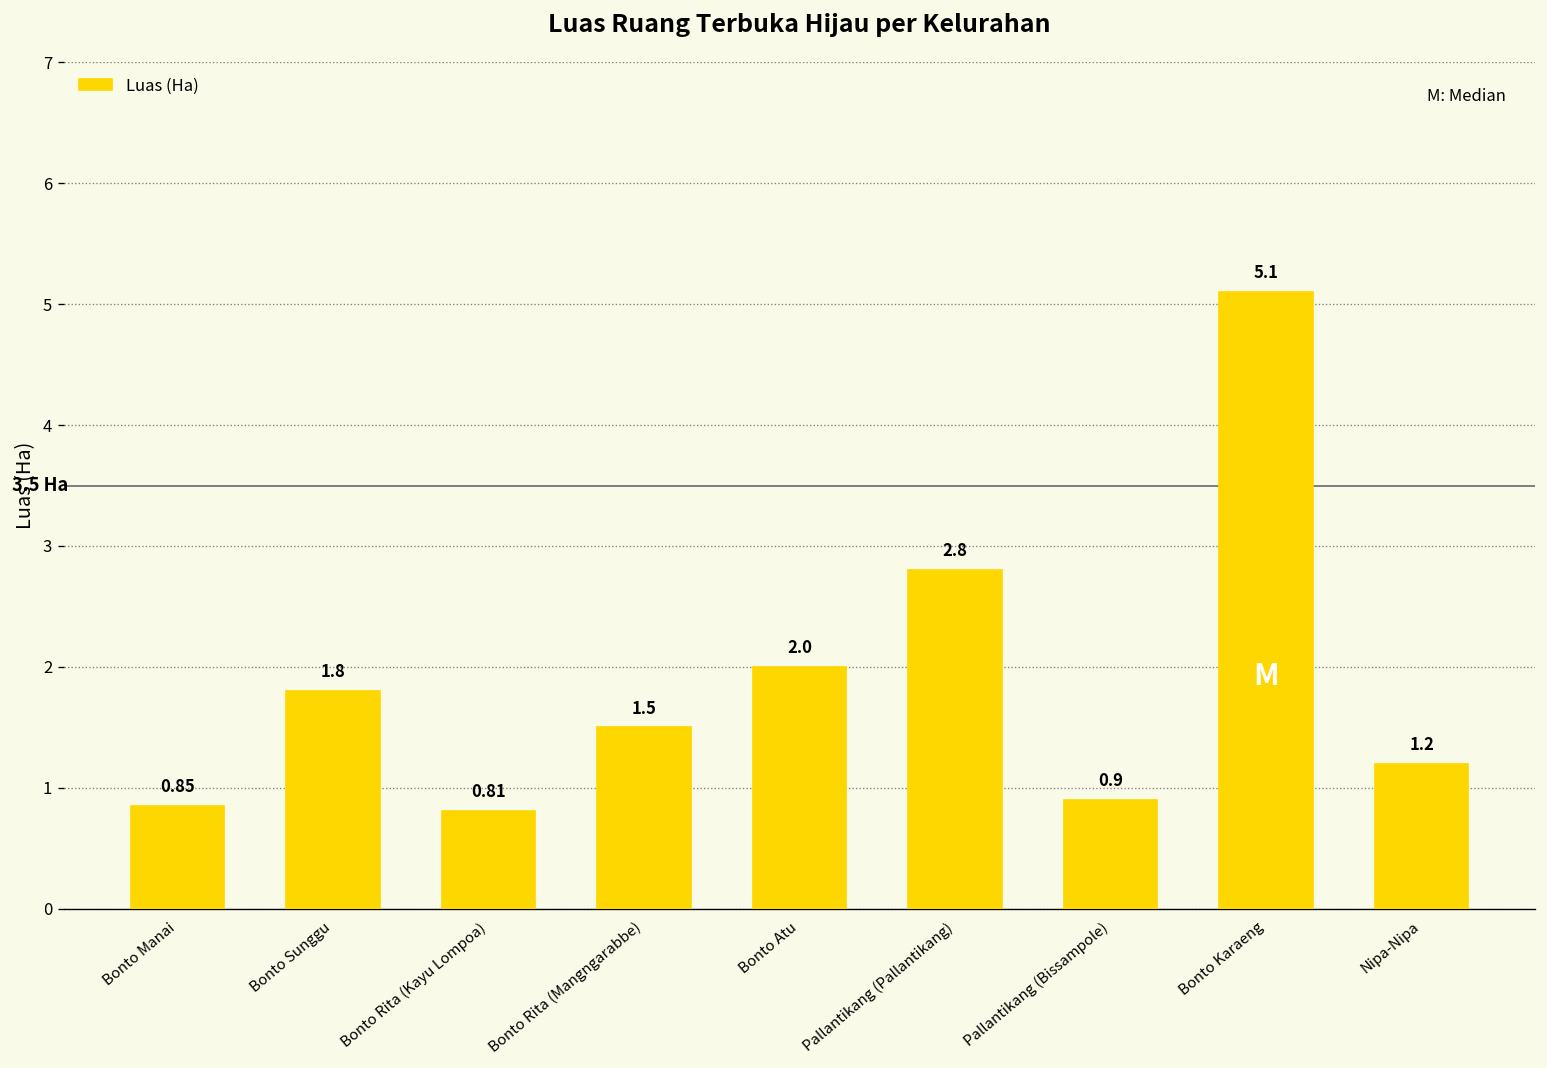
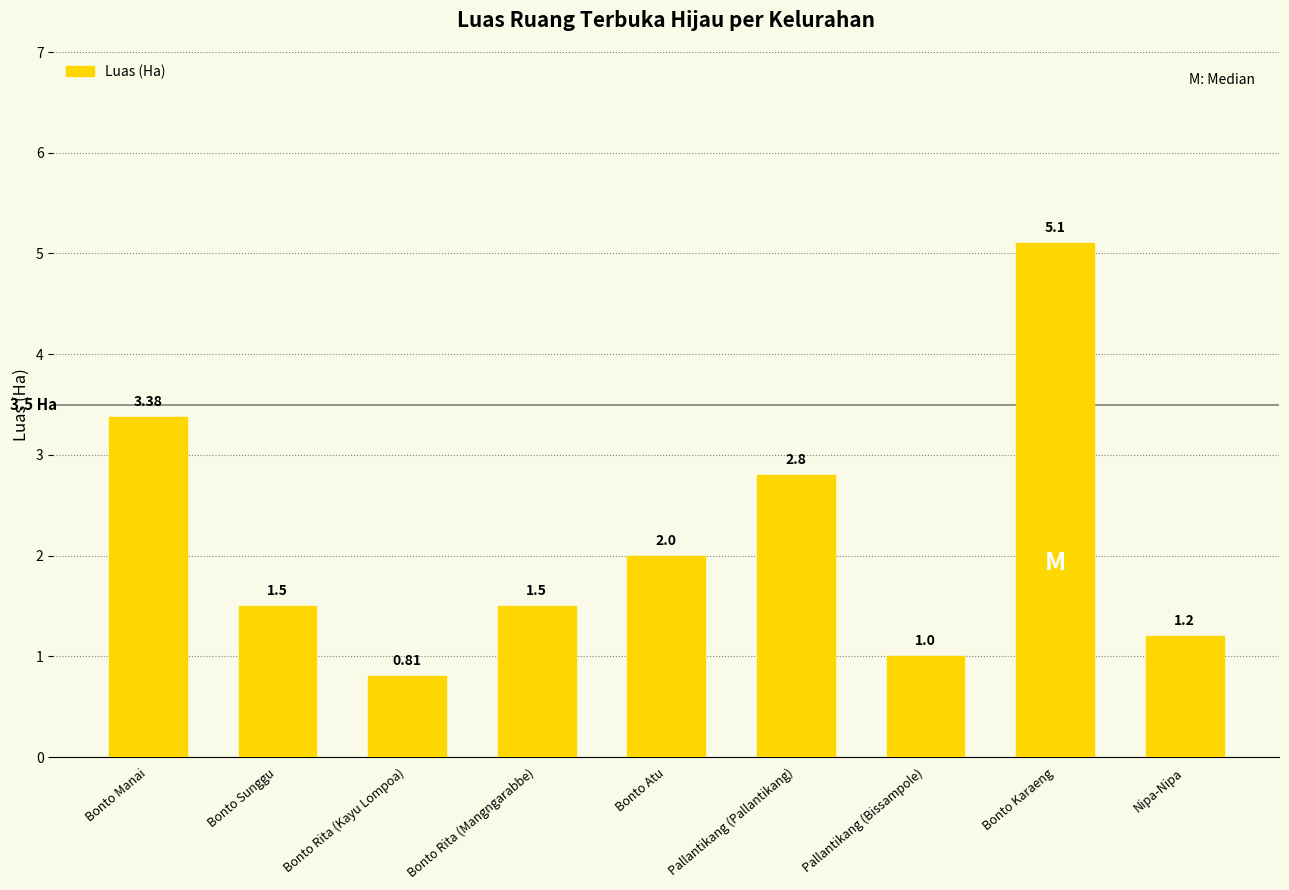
Bonto Manai: 0.85 -> 3.38
Bonto Sunggu: 1.8 -> 1.5
Pallantikang (Bissampole): 0.9 -> 1.0
